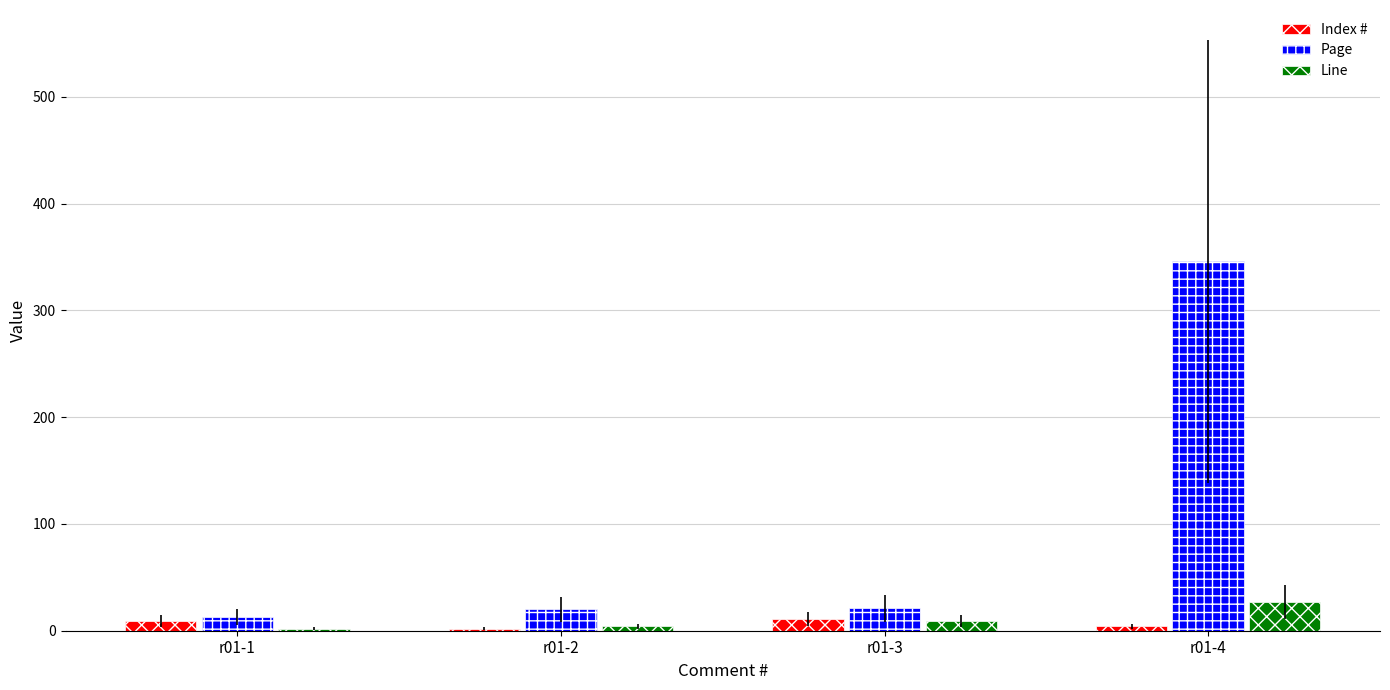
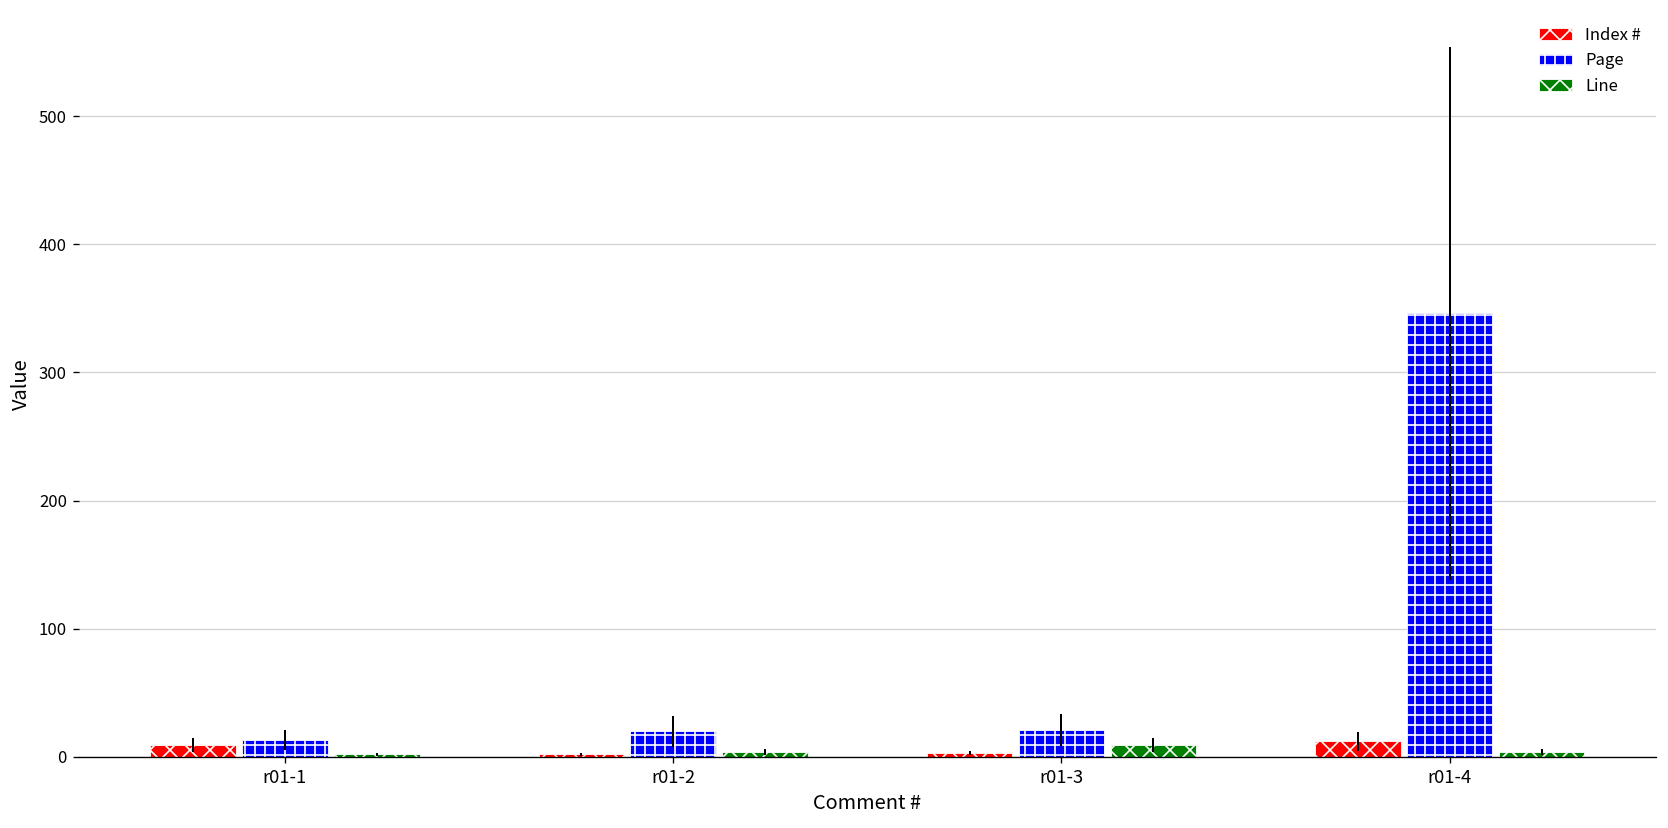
Index #, r01-3: 11 -> 3
Index #, r01-4: 4 -> 12
Line, r01-4: 27 -> 4
